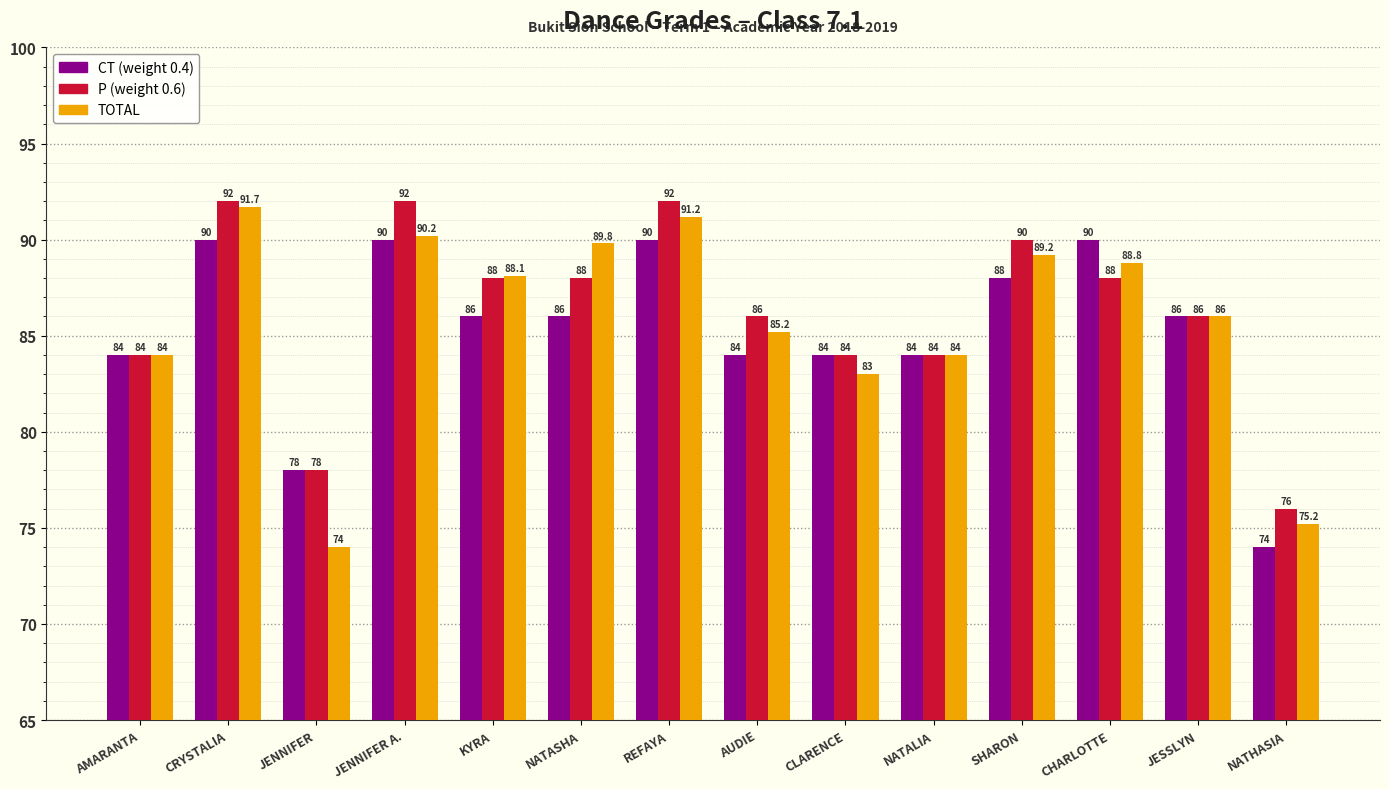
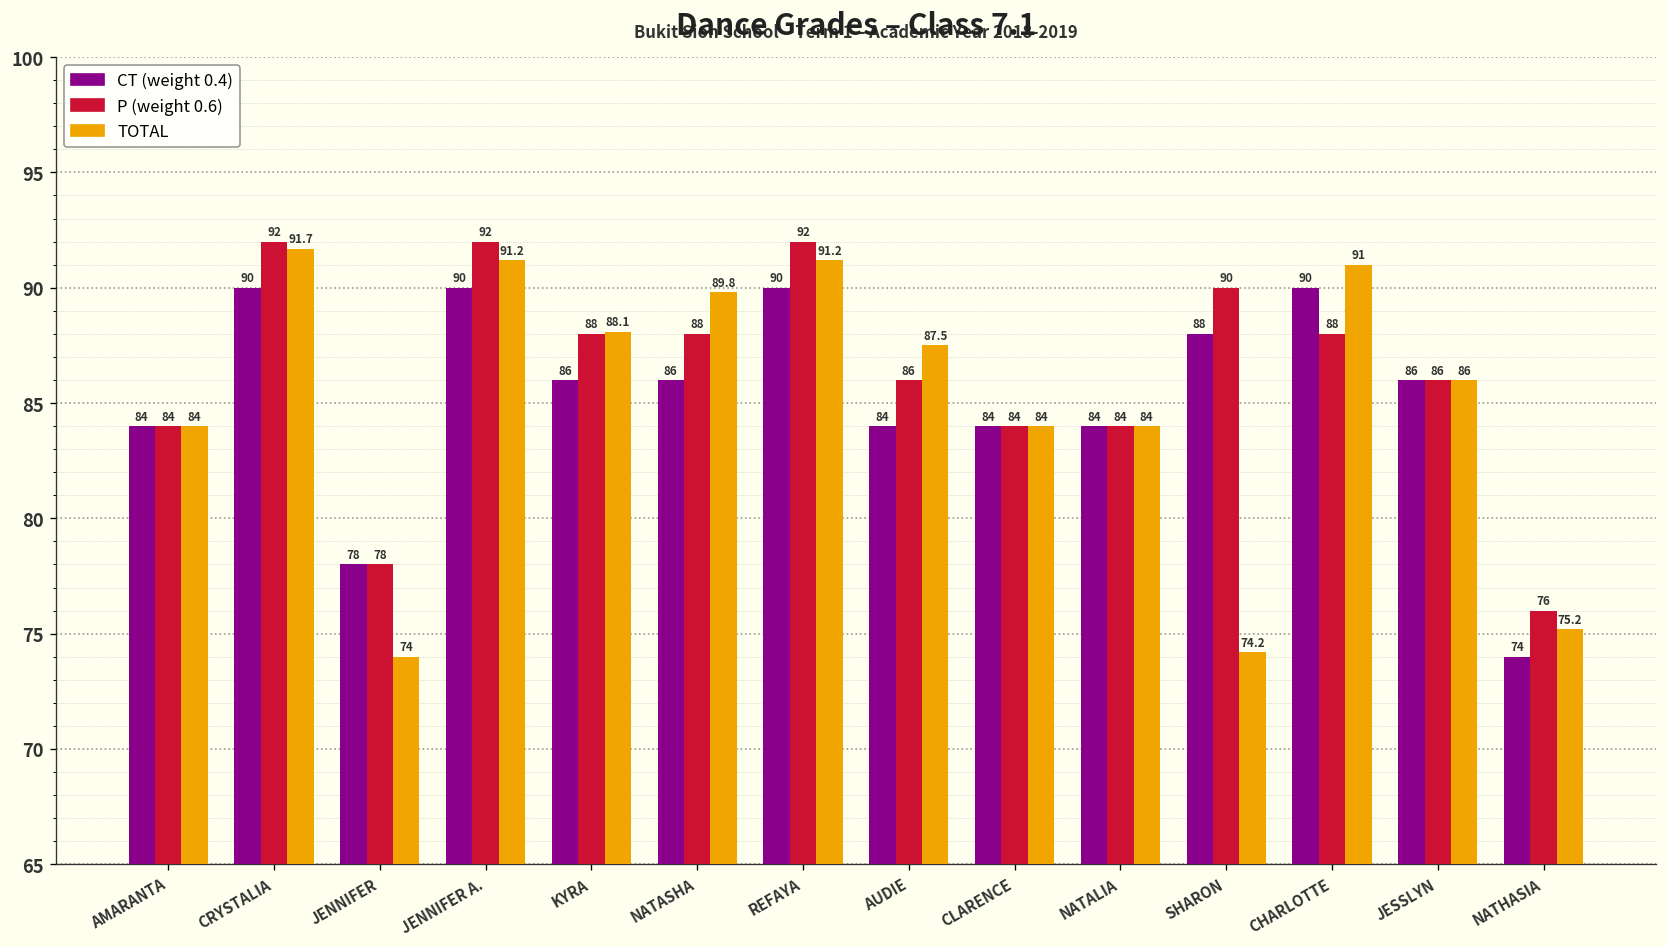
TOTAL, JENNIFER A.: 90.2 -> 91.2
TOTAL, AUDIE: 85.2 -> 87.5
TOTAL, CLARENCE: 83 -> 84
TOTAL, SHARON: 89.2 -> 74.2
TOTAL, CHARLOTTE: 88.8 -> 91
